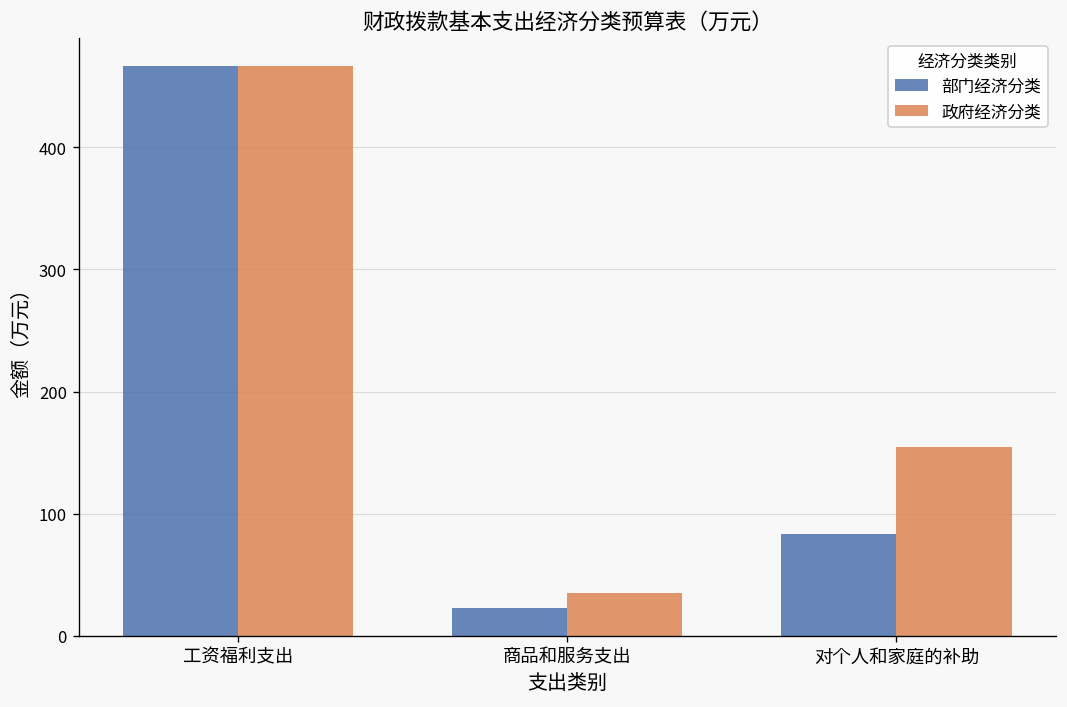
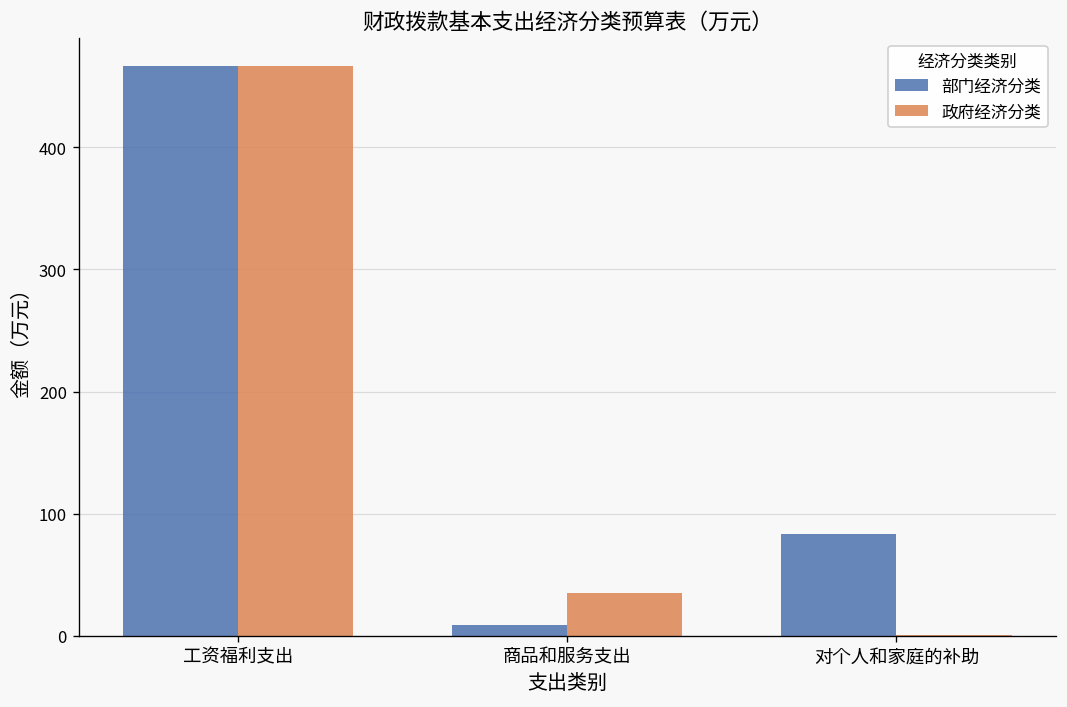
部门经济分类, 商品和服务支出: 23 -> 9
政府经济分类, 对个人和家庭的补助: 155 -> 1
